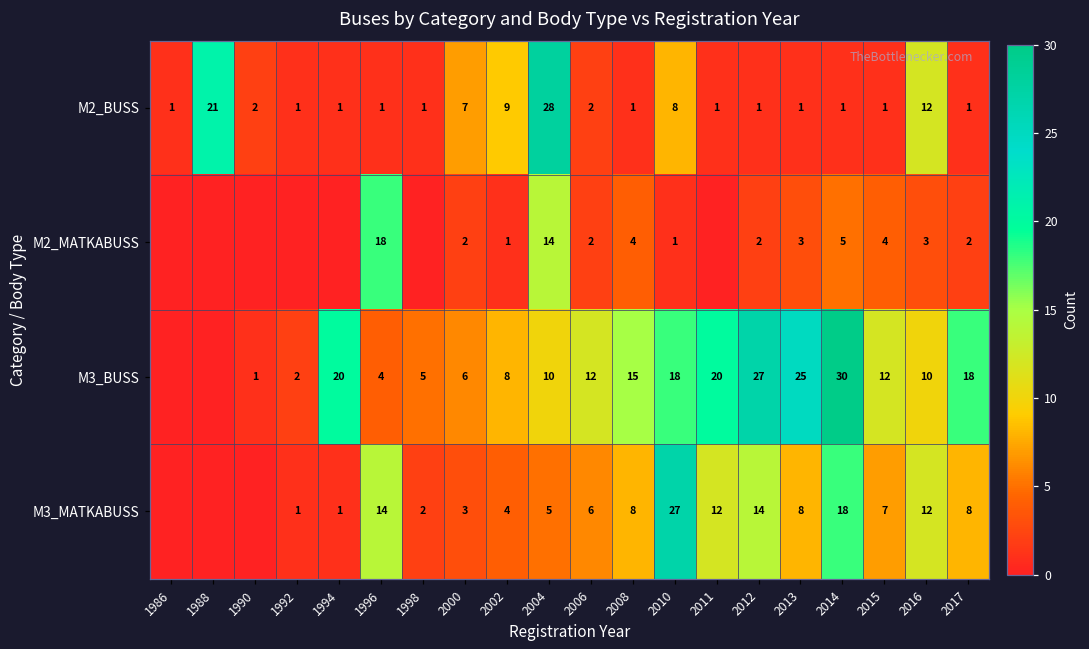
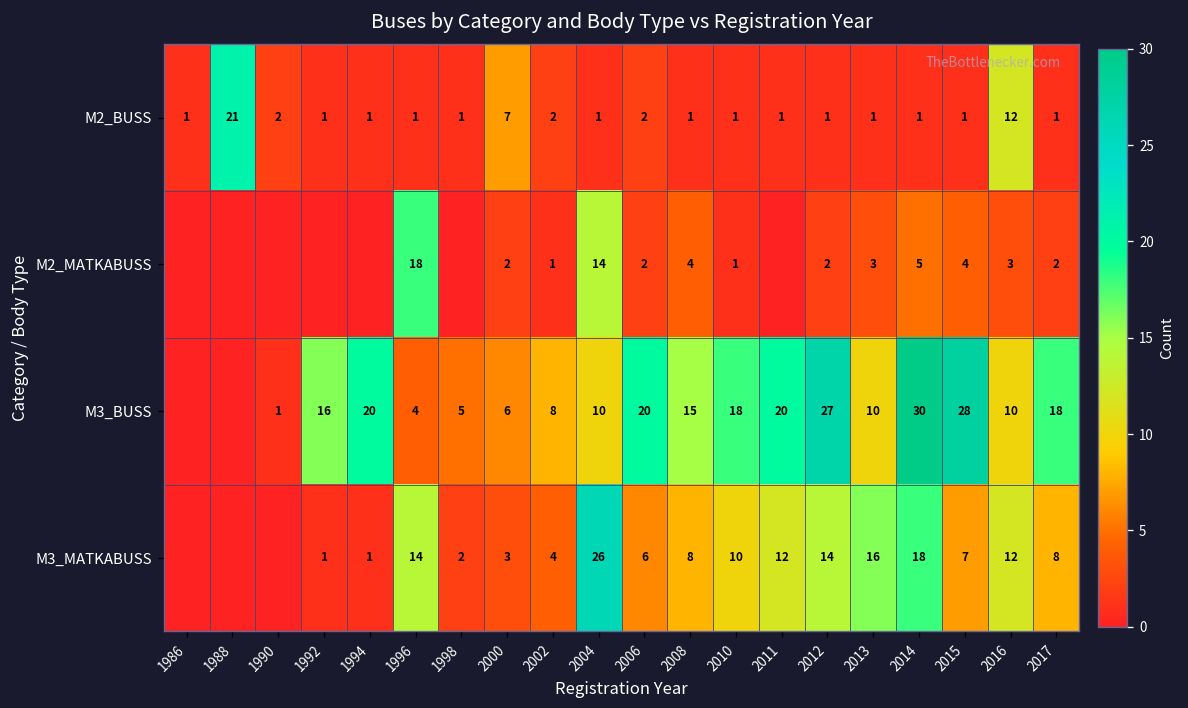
M2_BUSS, 2002: 9 -> 2
M2_BUSS, 2004: 28 -> 1
M2_BUSS, 2010: 8 -> 1
M3_BUSS, 1992: 2 -> 16
M3_BUSS, 2006: 12 -> 20
M3_BUSS, 2013: 25 -> 10
M3_BUSS, 2015: 12 -> 28
M3_MATKABUSS, 2004: 5 -> 26
M3_MATKABUSS, 2010: 27 -> 10
M3_MATKABUSS, 2013: 8 -> 16
